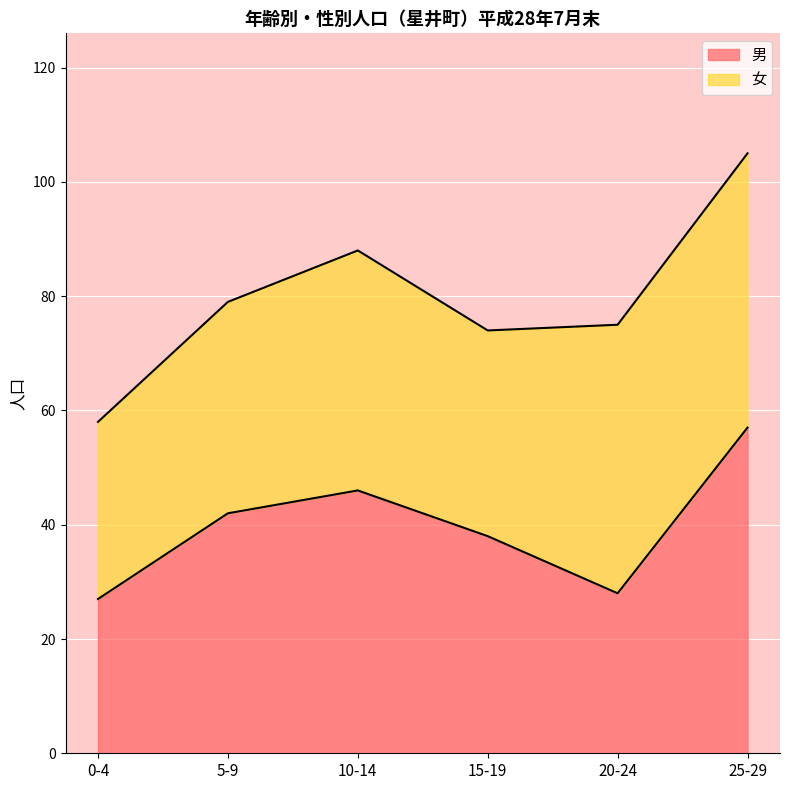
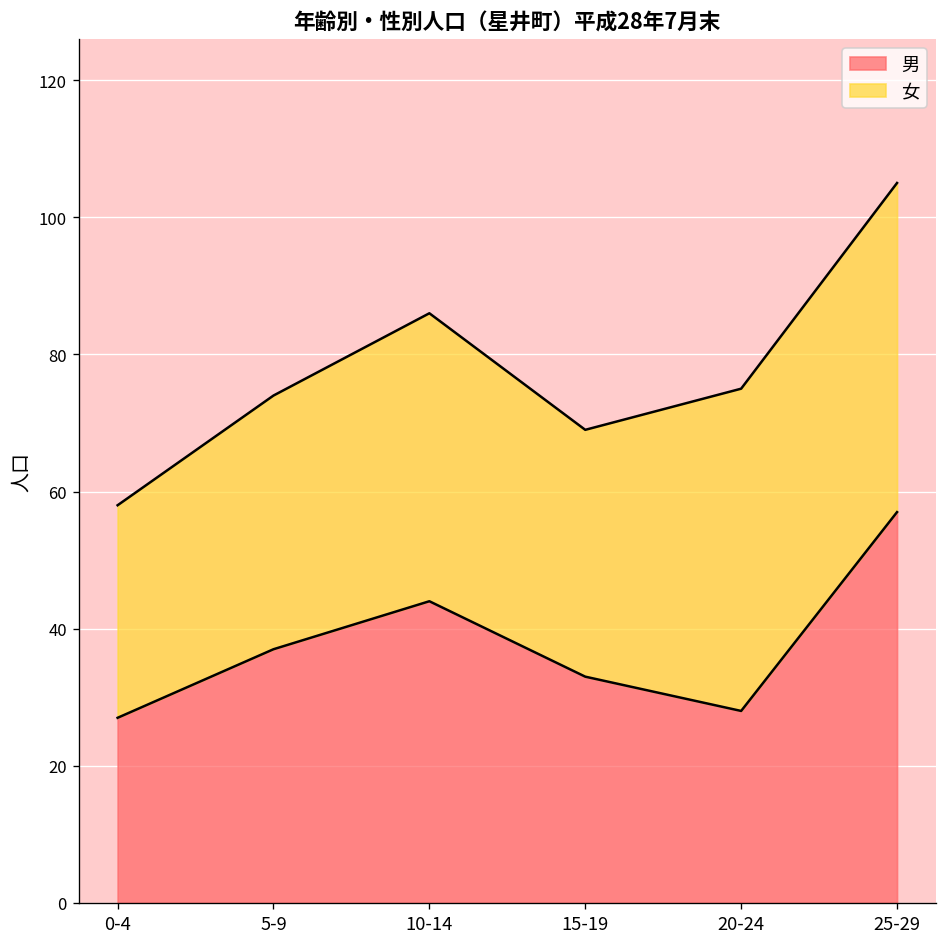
男, 5-9: 42 -> 37
男, 10-14: 46 -> 44
男, 15-19: 38 -> 33
